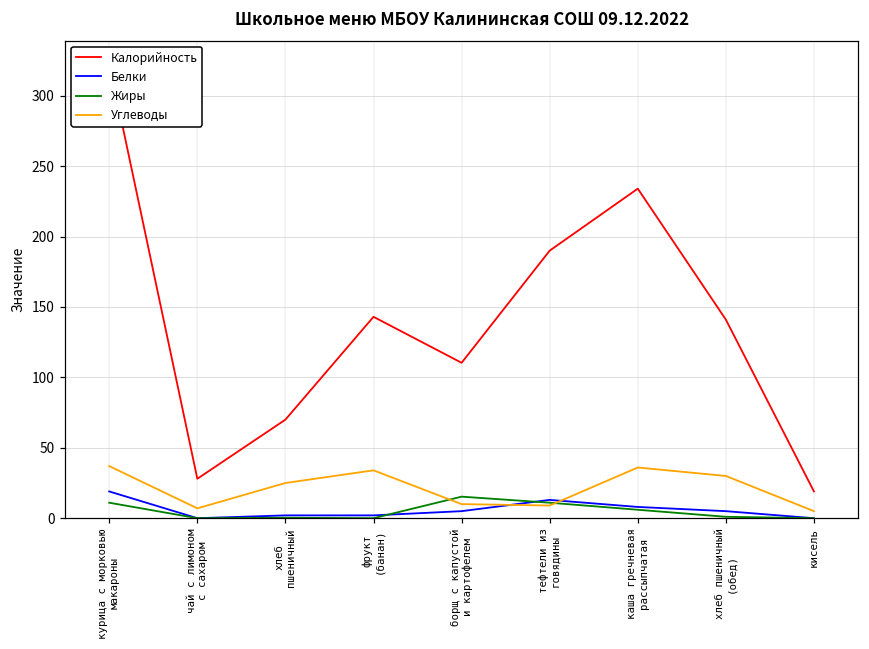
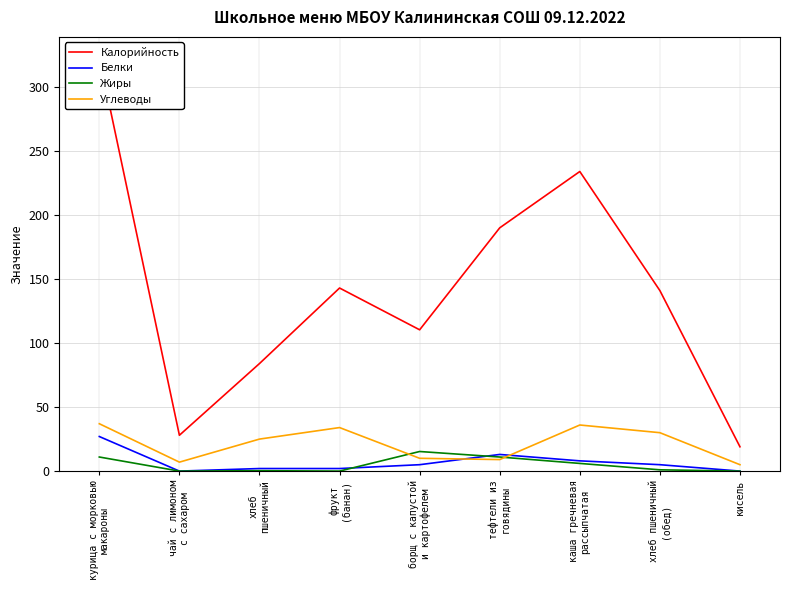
Белки, курица с морковью макароны: 19 -> 27
Калорийность, хлеб пшеничный: 70 -> 84
